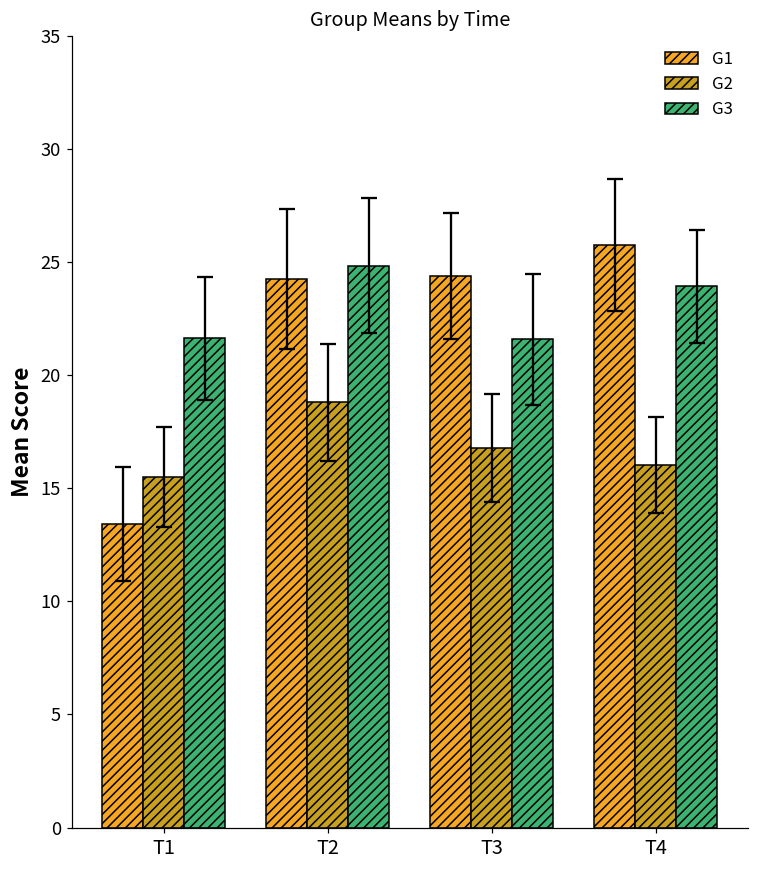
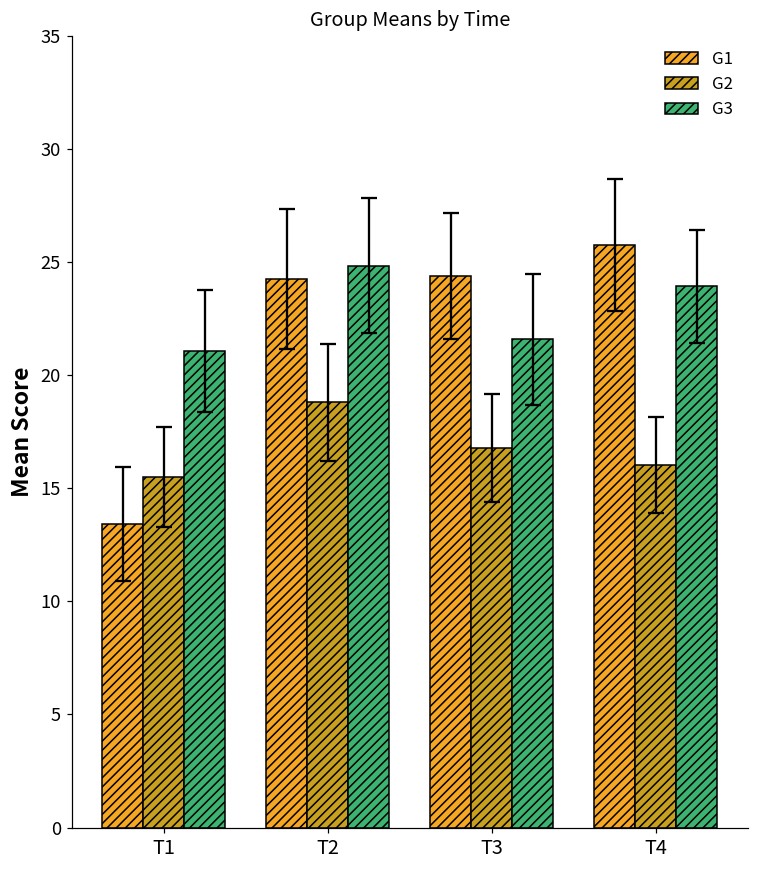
G3, T1: 21.6 -> 21.1
